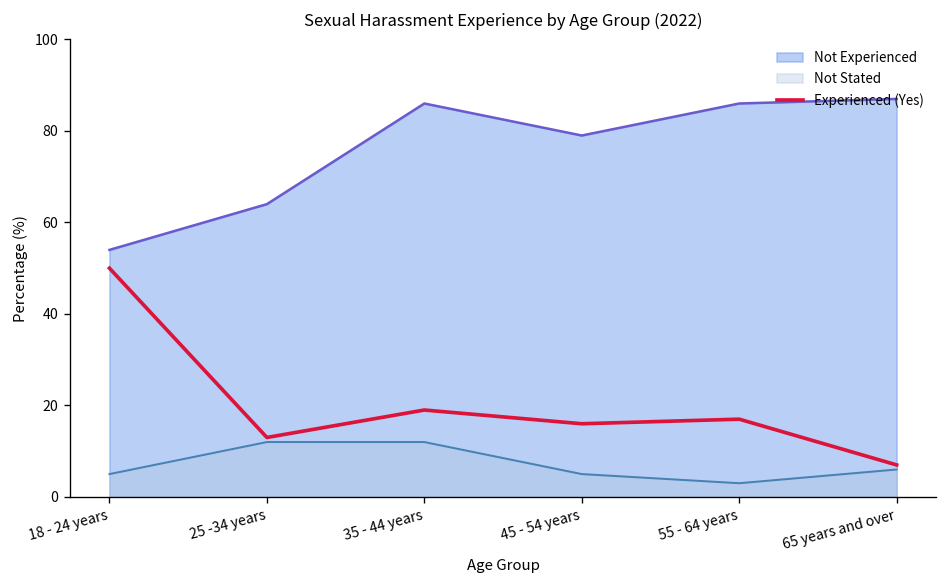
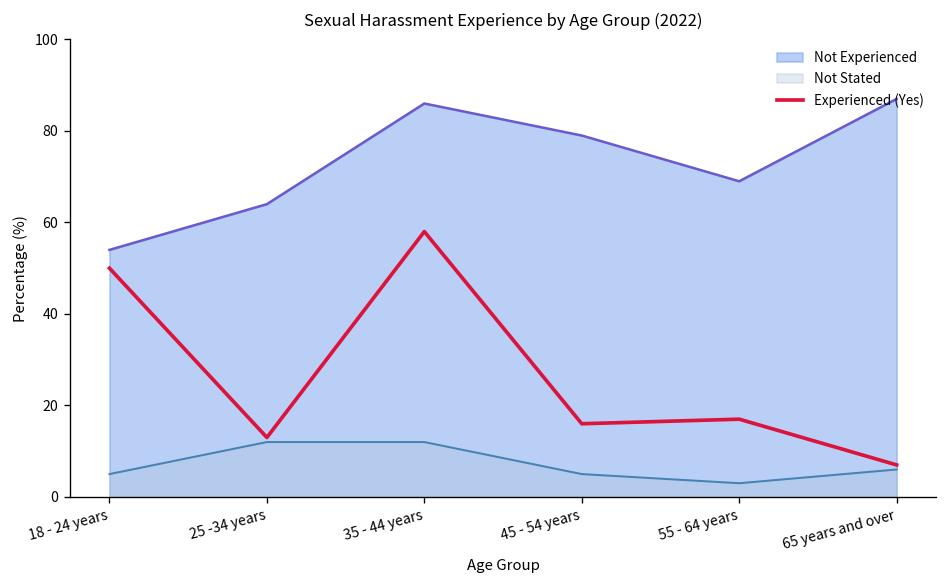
Experienced (Yes), 35 - 44 years: 19 -> 58
Not Experienced, 55 - 64 years: 86 -> 69
